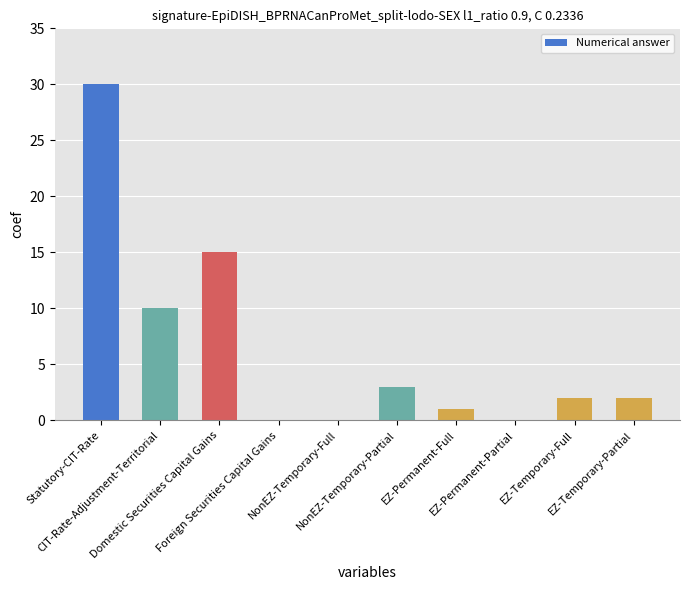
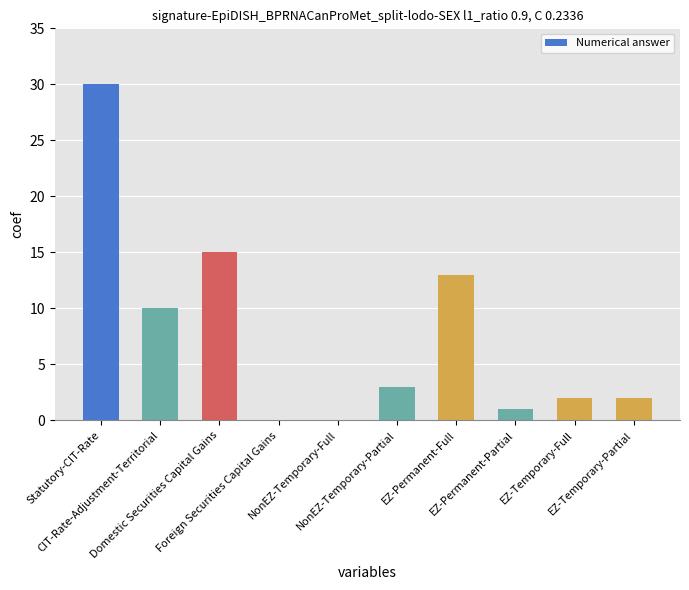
EZ-Permanent-Full: 1 -> 13
EZ-Permanent-Partial: 0 -> 1
